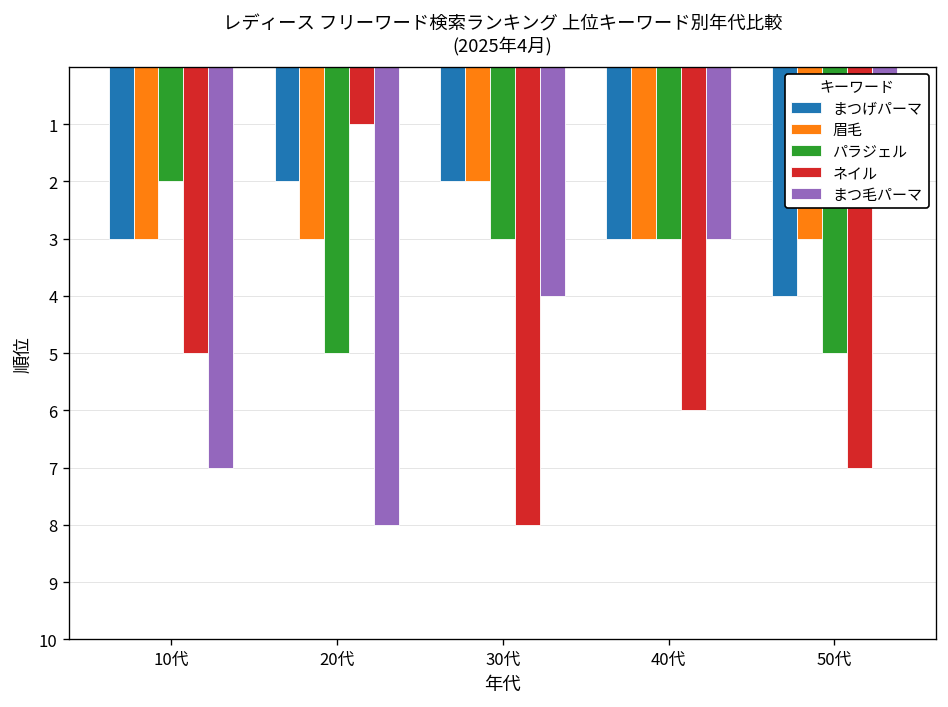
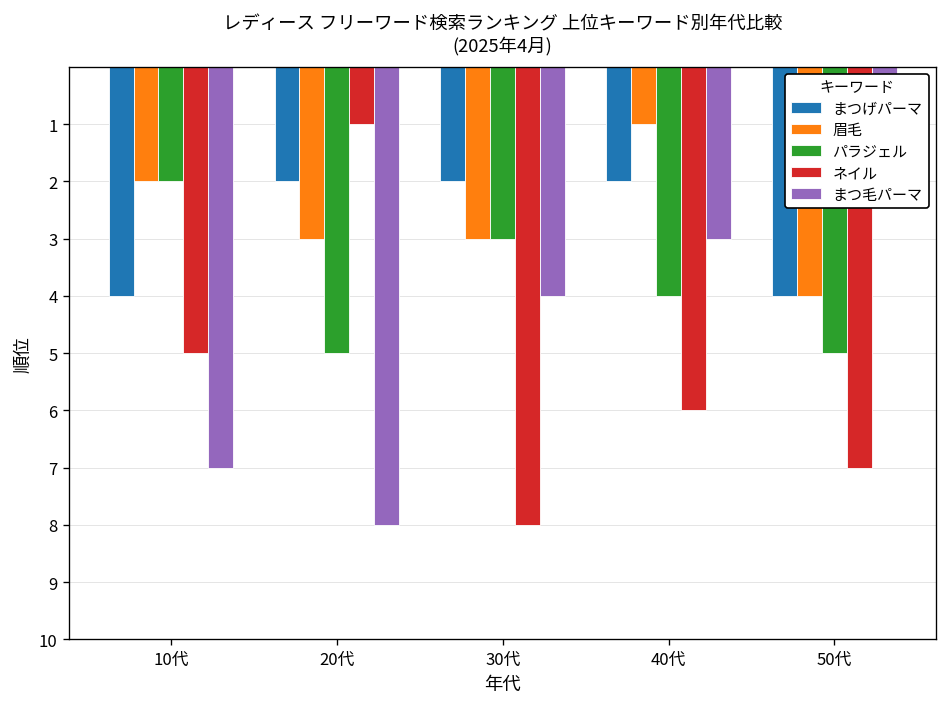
まつげパーマ, 10代: 3 -> 4
眉毛, 10代: 3 -> 2
眉毛, 30代: 2 -> 3
まつげパーマ, 40代: 3 -> 2
眉毛, 40代: 3 -> 1
パラジェル, 40代: 3 -> 4
眉毛, 50代: 3 -> 4
